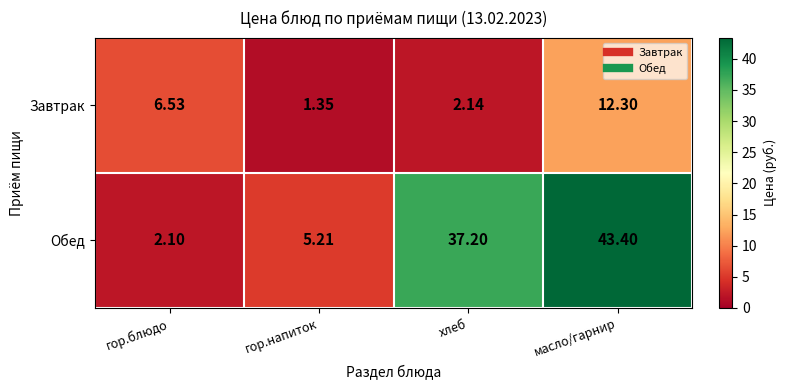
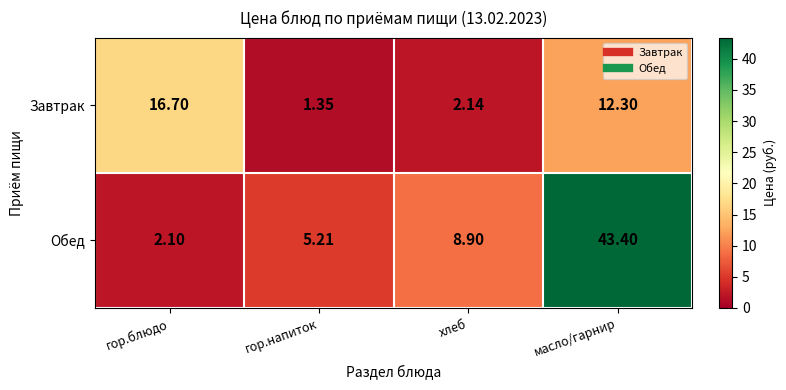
Завтрак, гор.блюдо: 6.53 -> 16.70
Обед, хлеб: 37.20 -> 8.90
